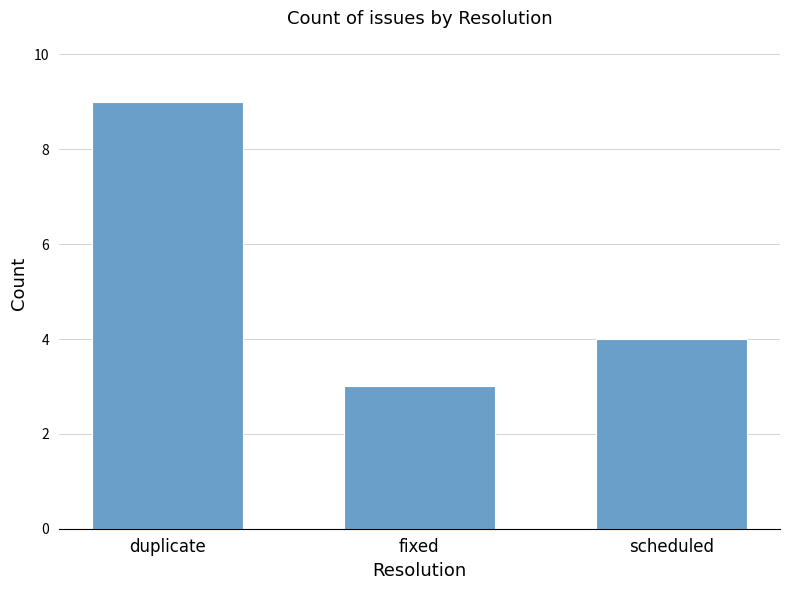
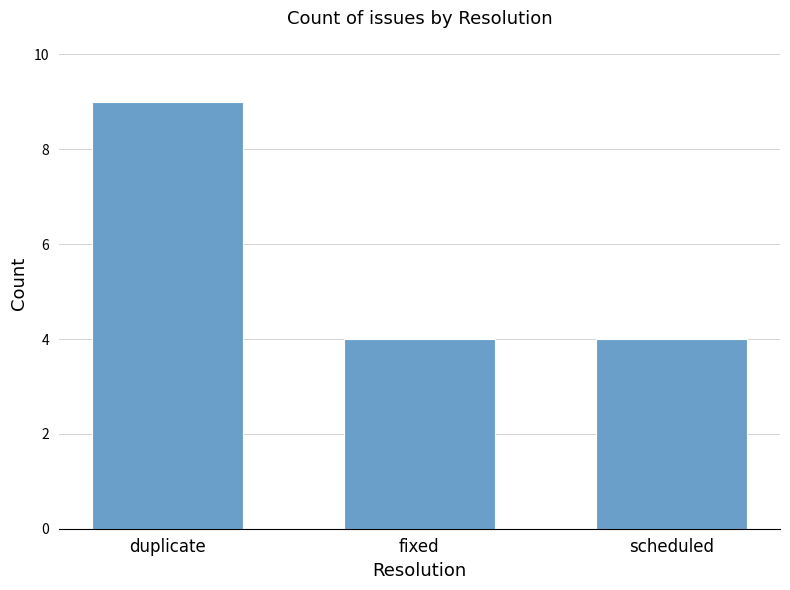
fixed: 3 -> 4
